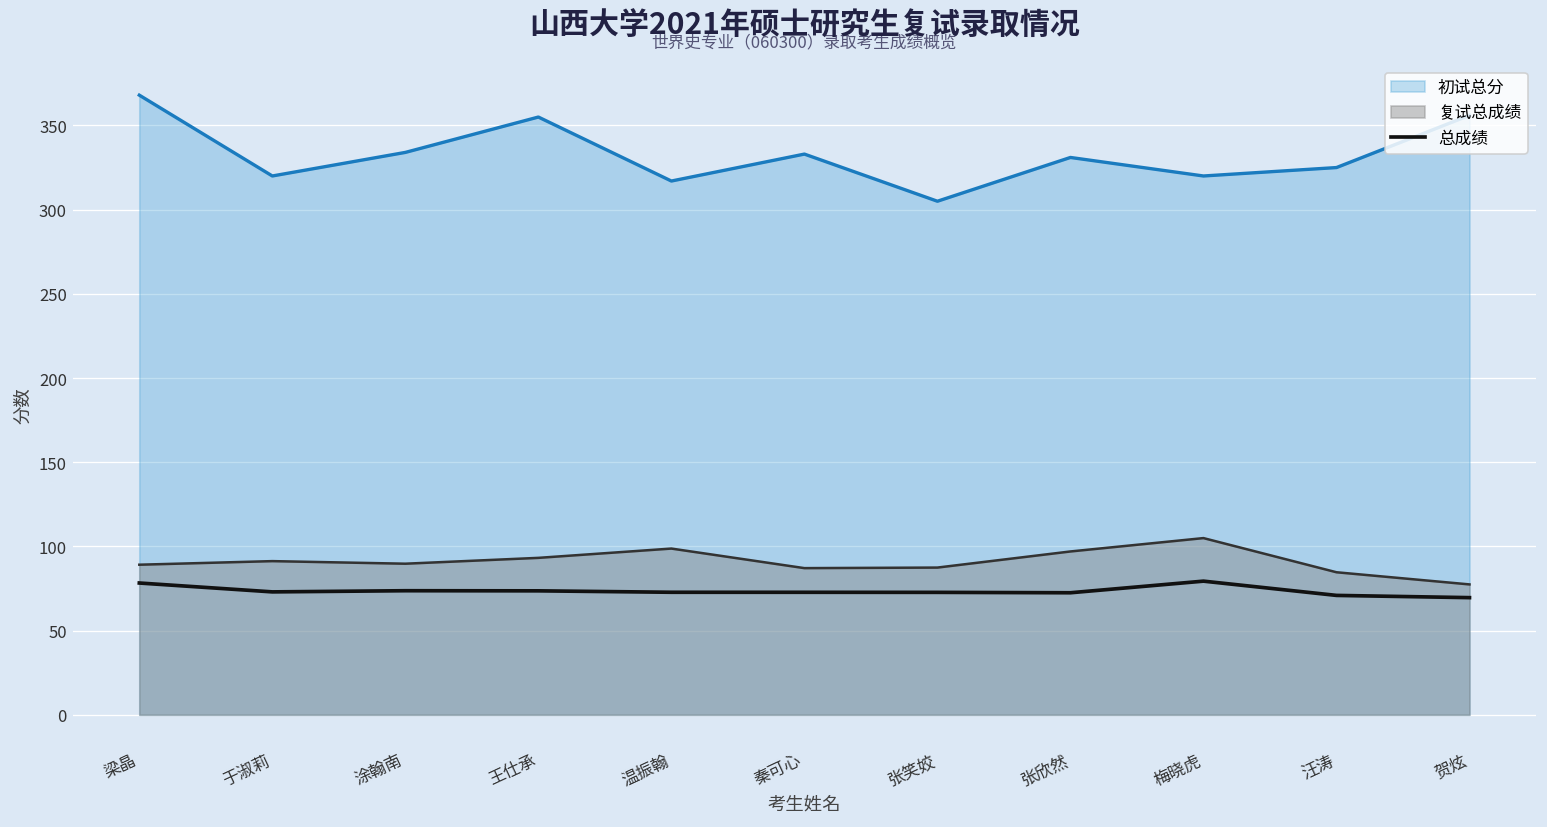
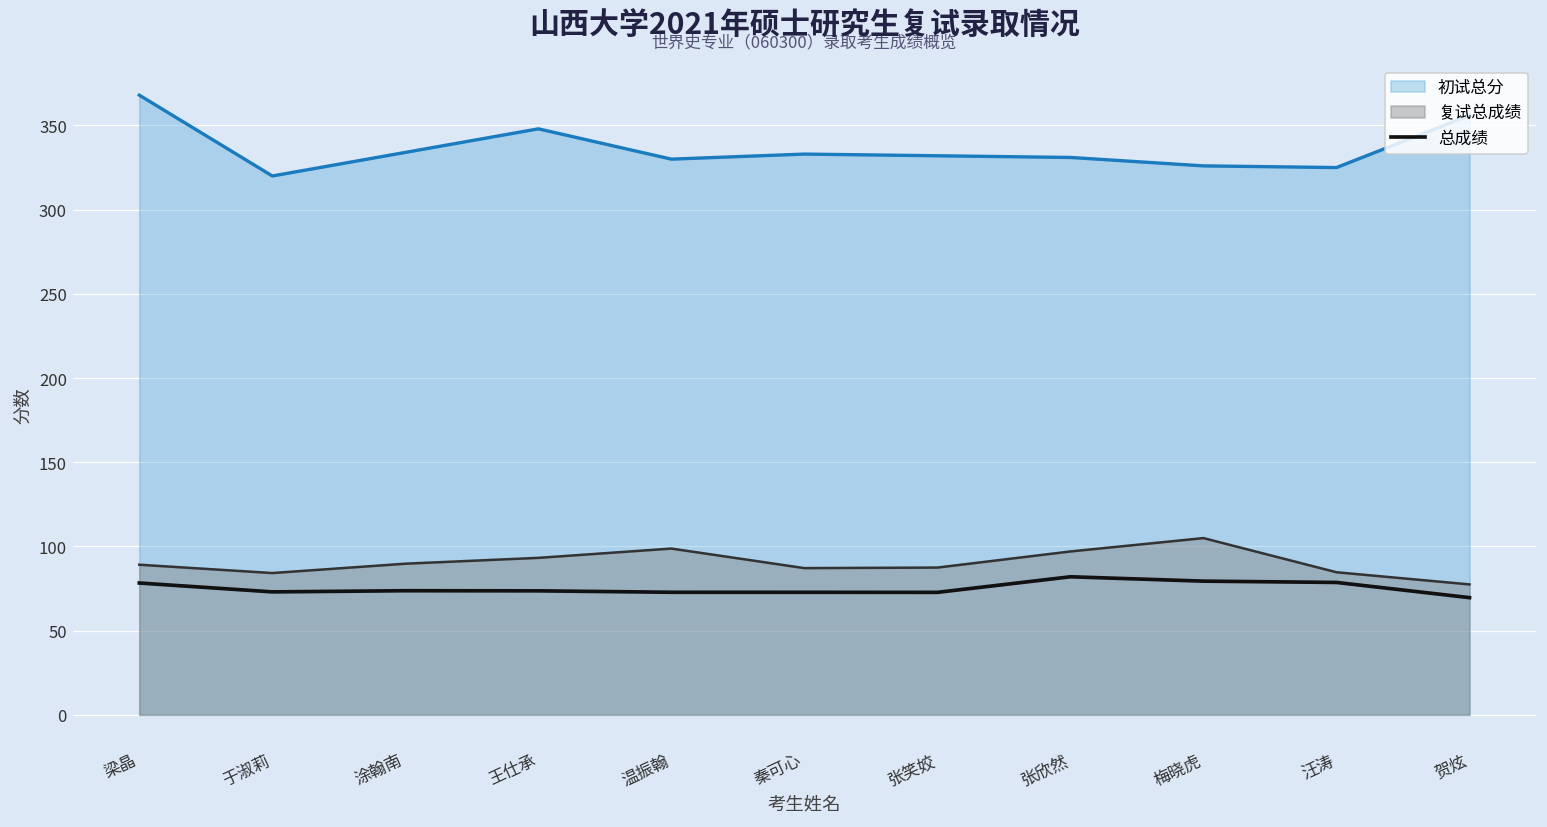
复试总成绩, 于淑莉: 91 -> 84
初试总分, 王仕承: 355 -> 348
初试总分, 温振翰: 317 -> 330
初试总分, 张笑姣: 305 -> 332
总成绩, 张欣然: 72 -> 82
初试总分, 梅晓虎: 320 -> 326
总成绩, 汪涛: 71 -> 79
